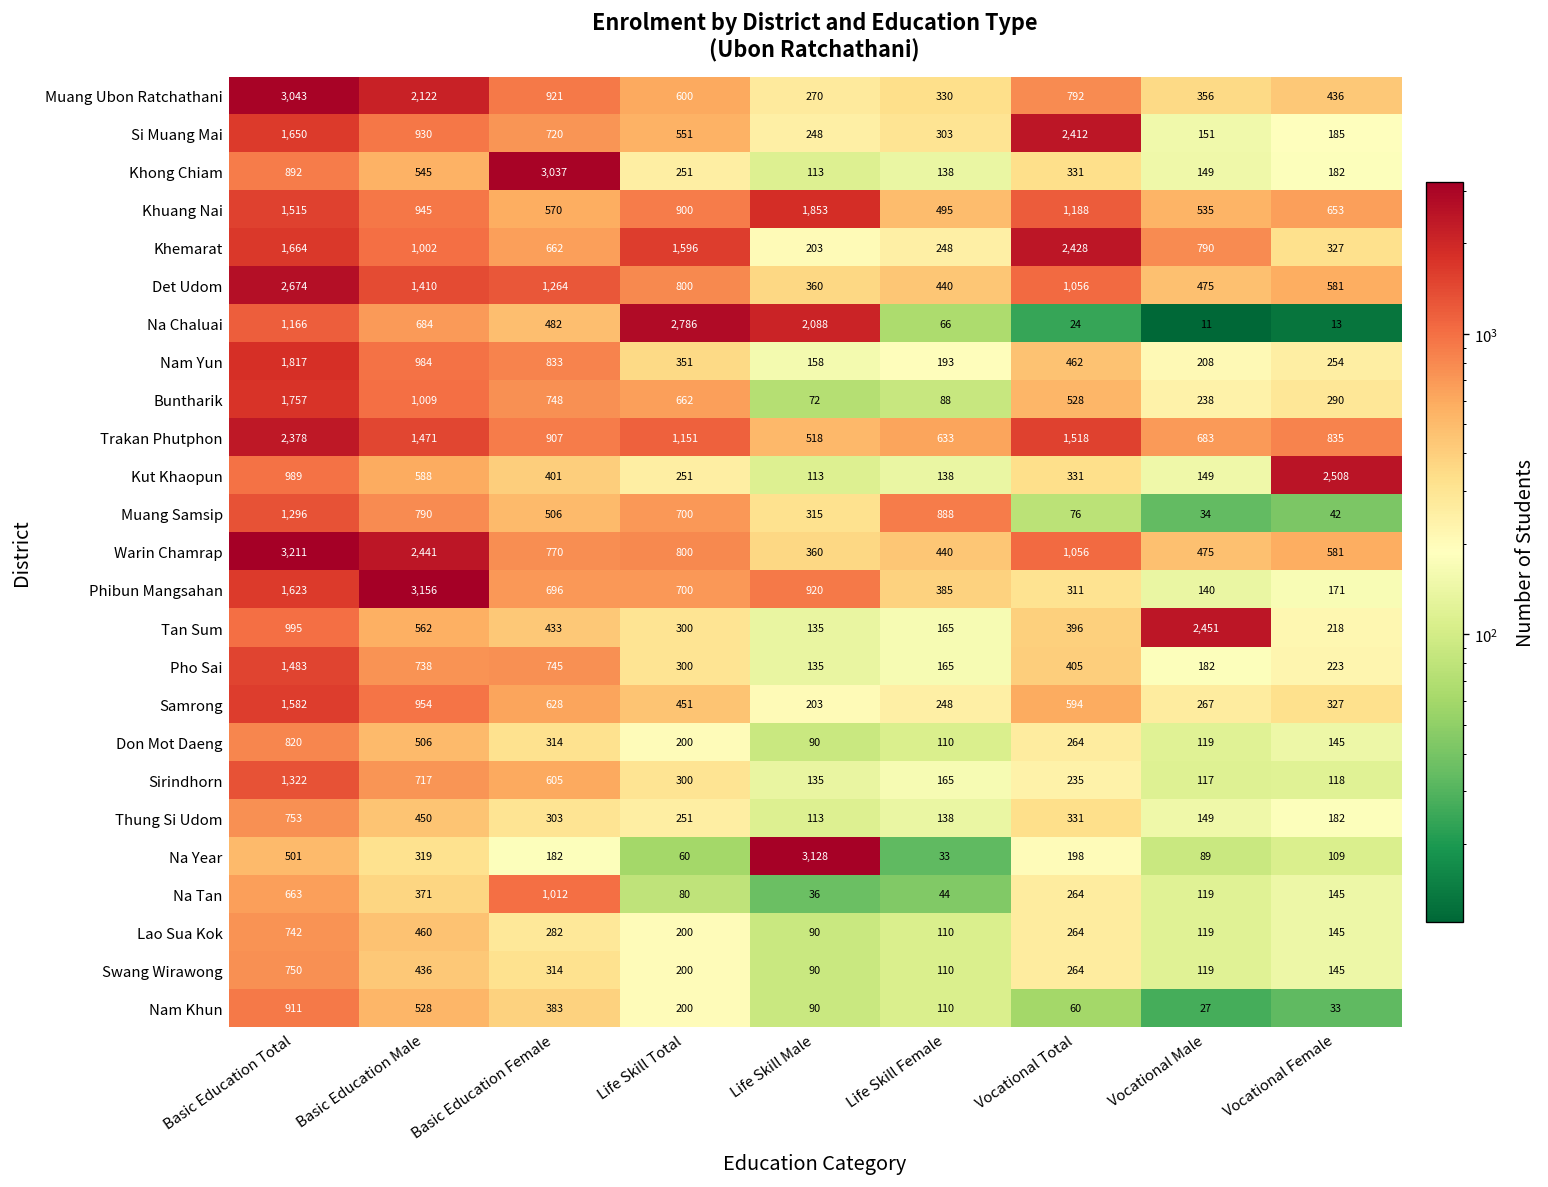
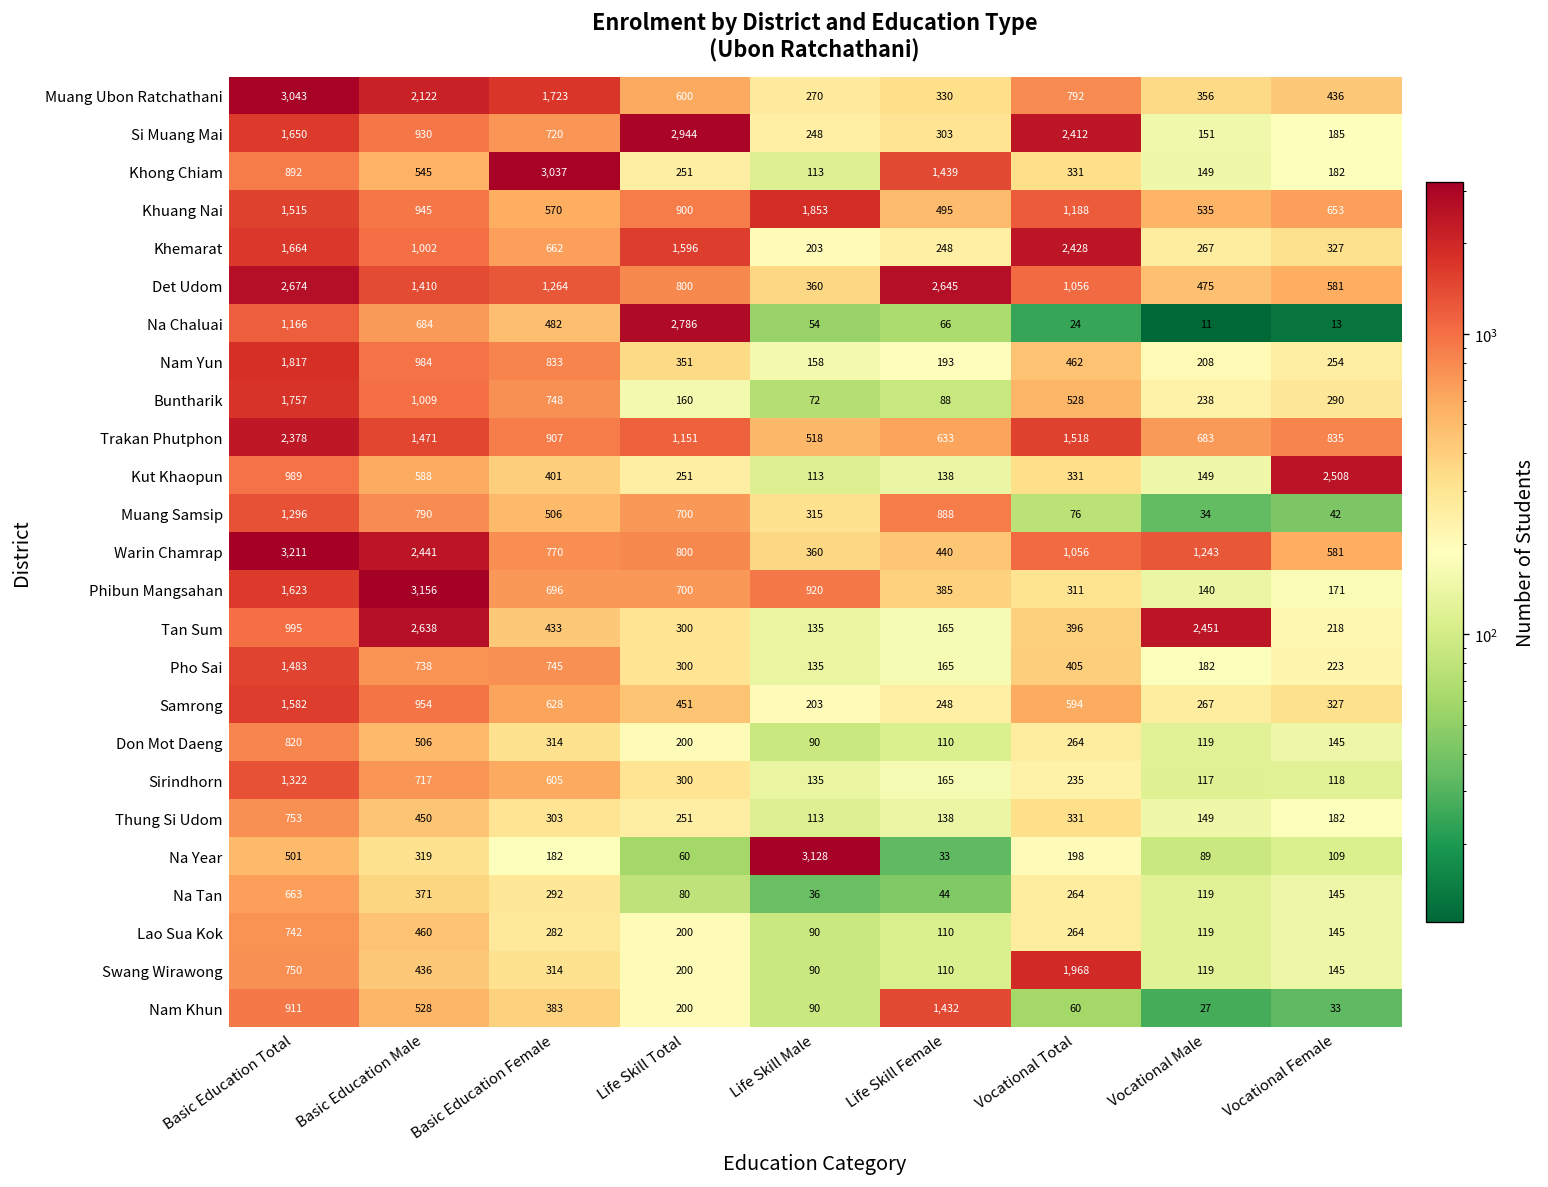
Muang Ubon Ratchathani, Basic Education Female: 921 -> 1,723
Si Muang Mai, Life Skill Total: 551 -> 2,944
Khong Chiam, Life Skill Female: 138 -> 1,439
Khemarat, Vocational Male: 790 -> 267
Det Udom, Life Skill Female: 440 -> 2,645
Na Chaluai, Life Skill Male: 2,088 -> 54
Buntharik, Life Skill Total: 662 -> 160
Warin Chamrap, Vocational Male: 475 -> 1,243
Tan Sum, Basic Education Male: 562 -> 2,638
Na Tan, Basic Education Female: 1,012 -> 292
Swang Wirawong, Vocational Total: 264 -> 1,968
Nam Khun, Life Skill Female: 110 -> 1,432
